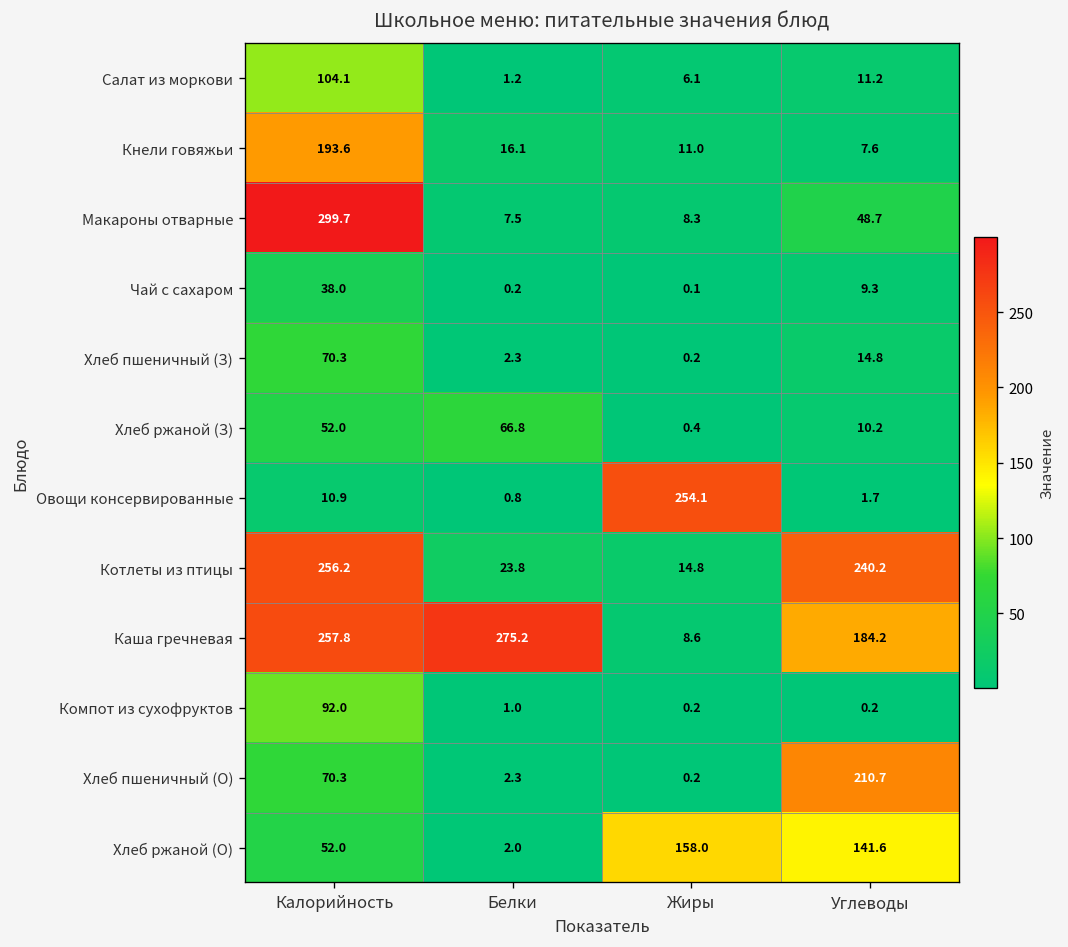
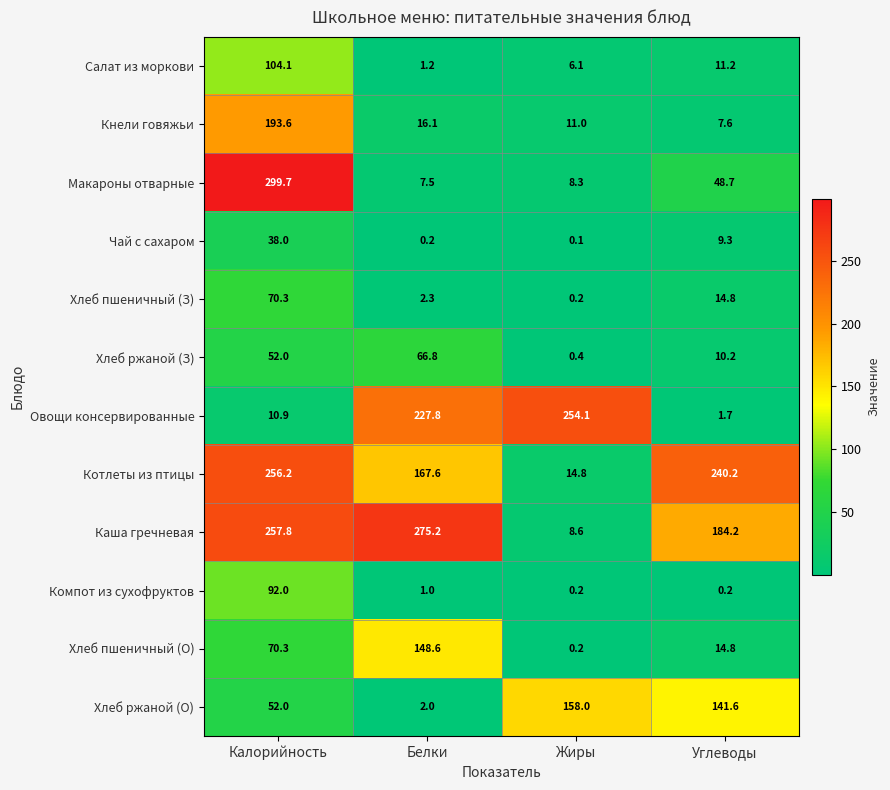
Овощи консервированные, Белки: 0.8 -> 227.8
Котлеты из птицы, Белки: 23.8 -> 167.6
Хлеб пшеничный (О), Белки: 2.3 -> 148.6
Хлеб пшеничный (О), Углеводы: 210.7 -> 14.8
